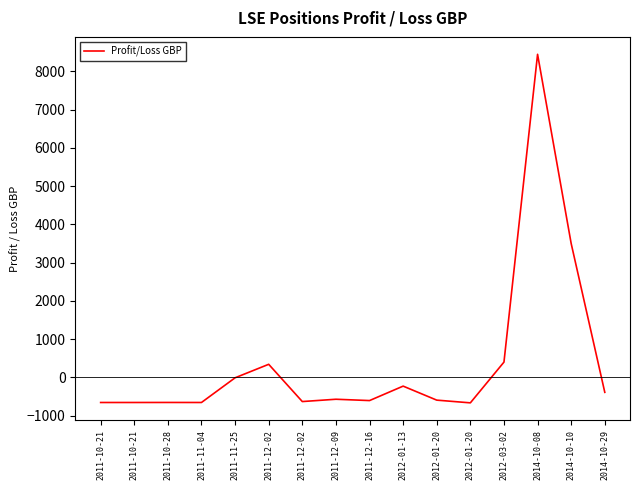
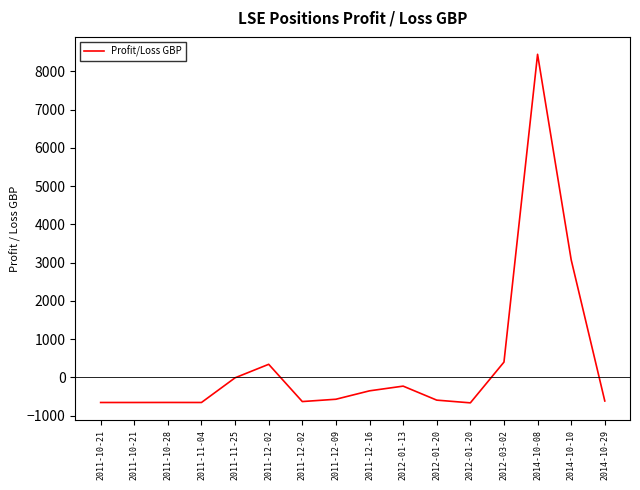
2011-12-16: -600 -> -300
2014-10-10: 3500 -> 3100
2014-10-29: -400 -> -600
